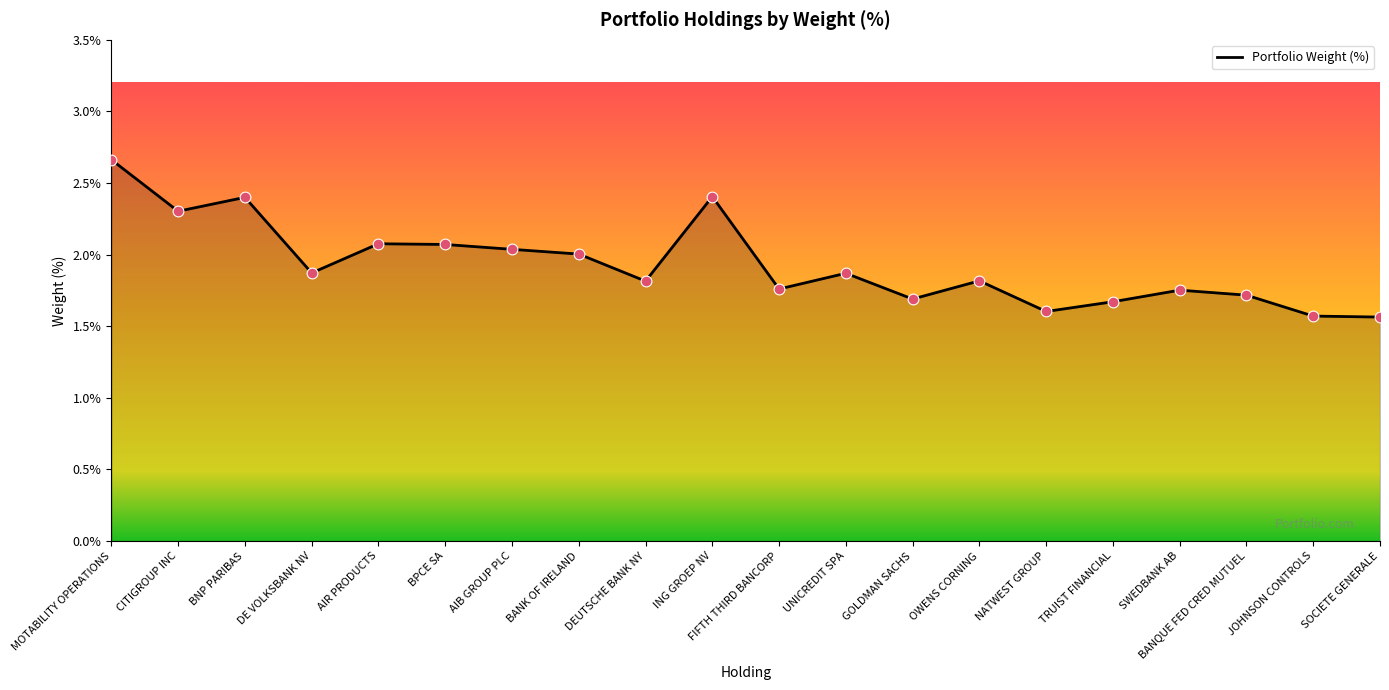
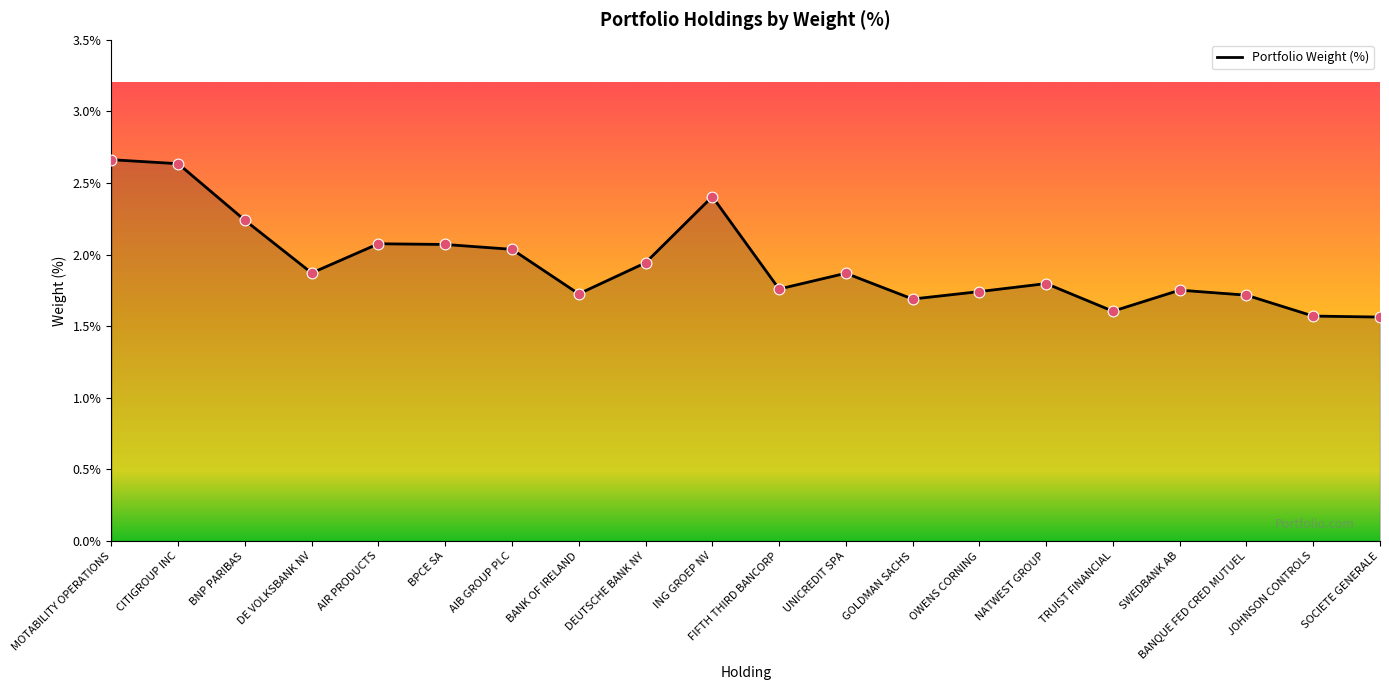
CITIGROUP INC: 2.30% -> 2.64%
BNP PARIBAS: 2.40% -> 2.24%
BANK OF IRELAND: 2.00% -> 1.73%
DEUTSCHE BANK NY: 1.82% -> 1.94%
OWENS CORNING: 1.82% -> 1.74%
NATWEST GROUP: 1.60% -> 1.80%
TRUIST FINANCIAL: 1.67% -> 1.61%
